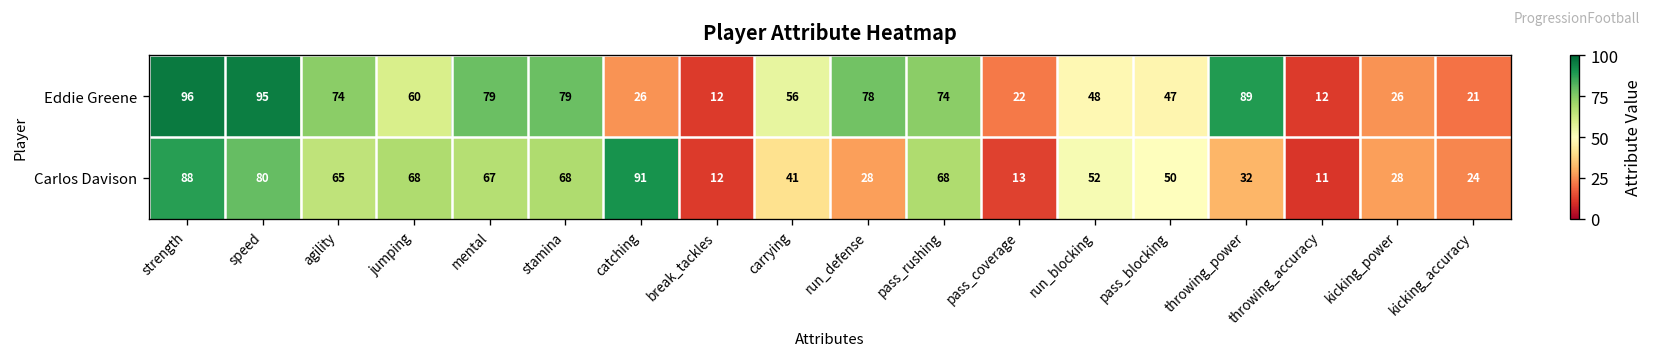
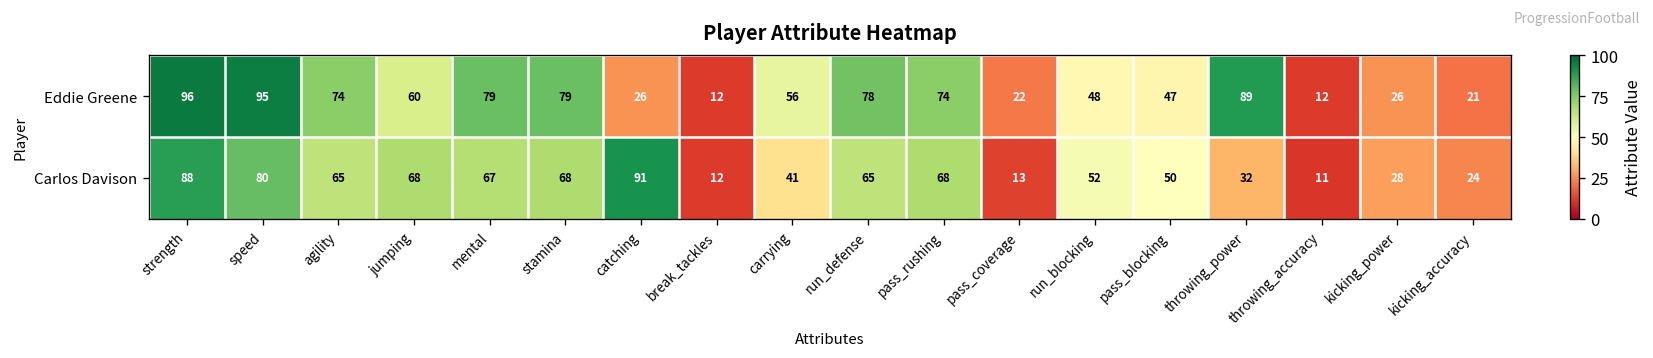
Carlos Davison, run_defense: 28 -> 65
